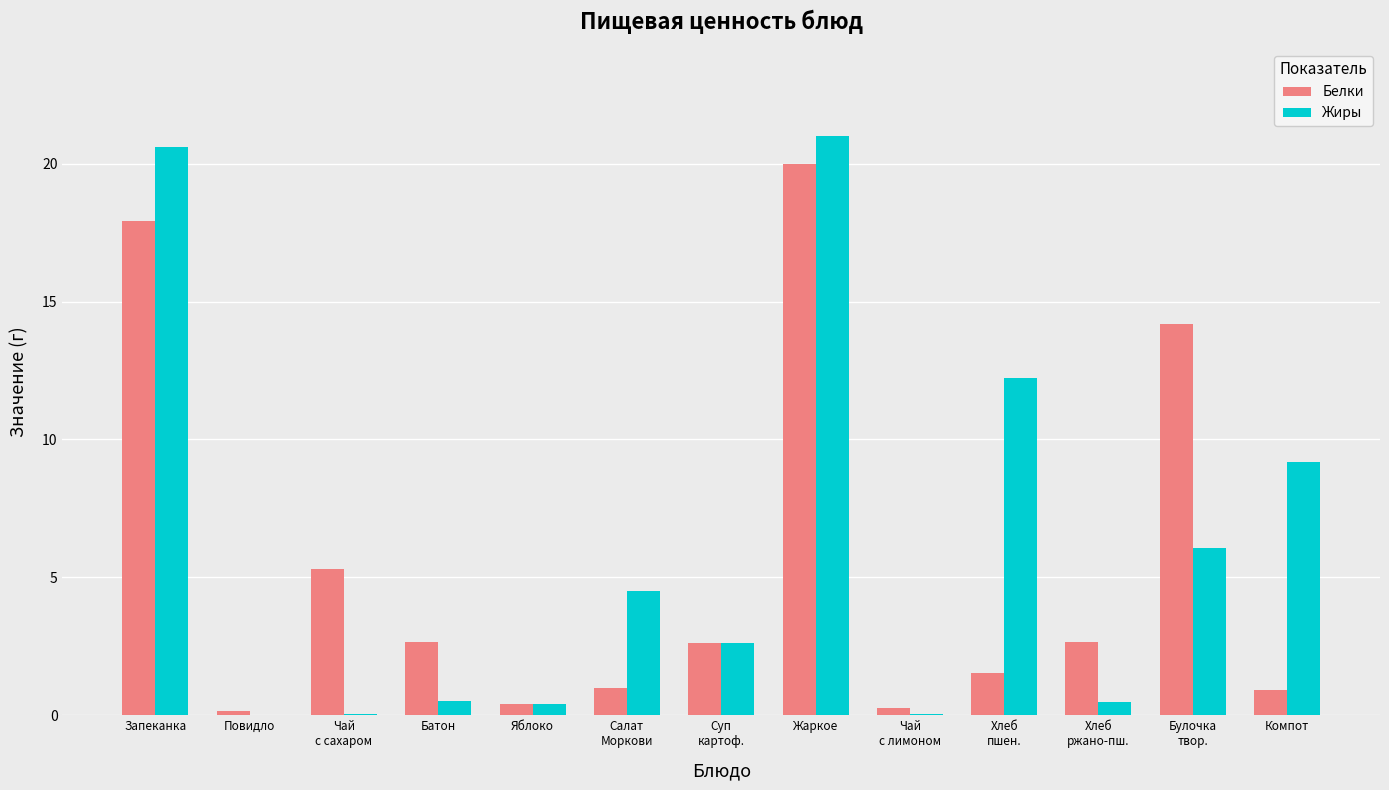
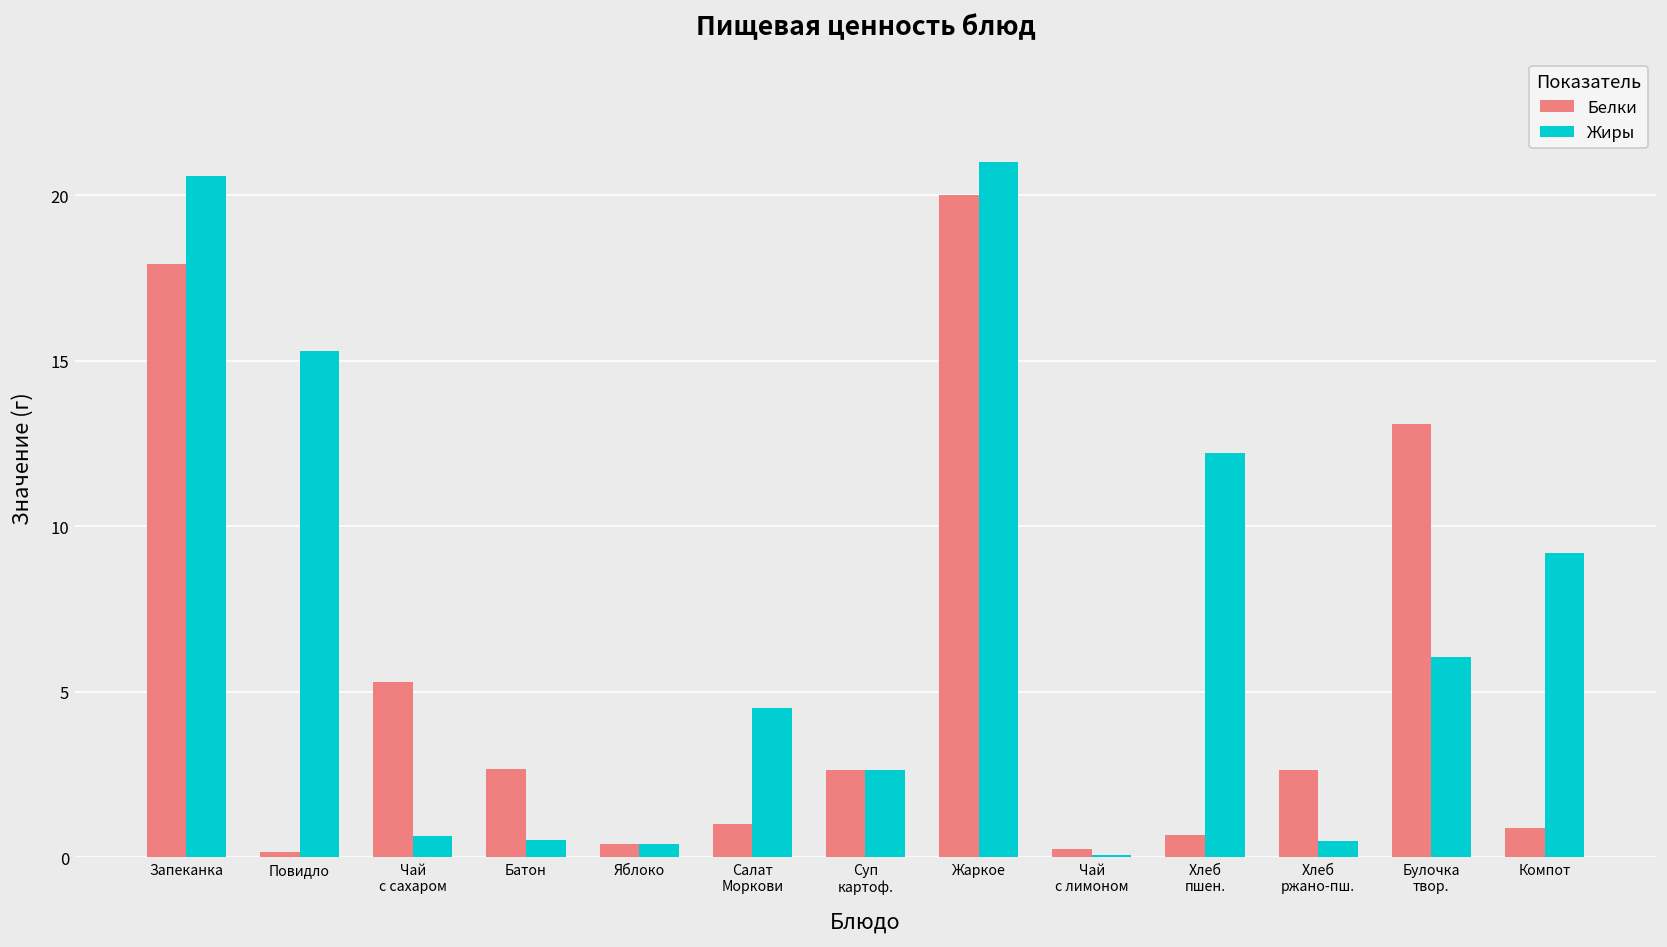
Жиры, Повидло: 0.0 -> 15.3
Жиры, Чай с сахаром: 0.1 -> 0.6
Белки, Хлеб пшен.: 1.5 -> 0.7
Белки, Булочка твор.: 14.2 -> 13.1
